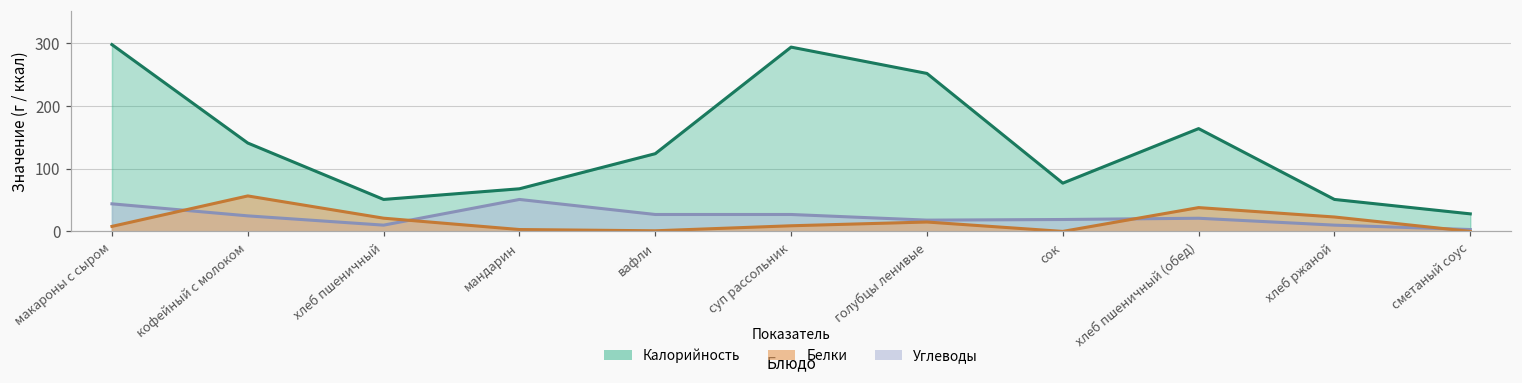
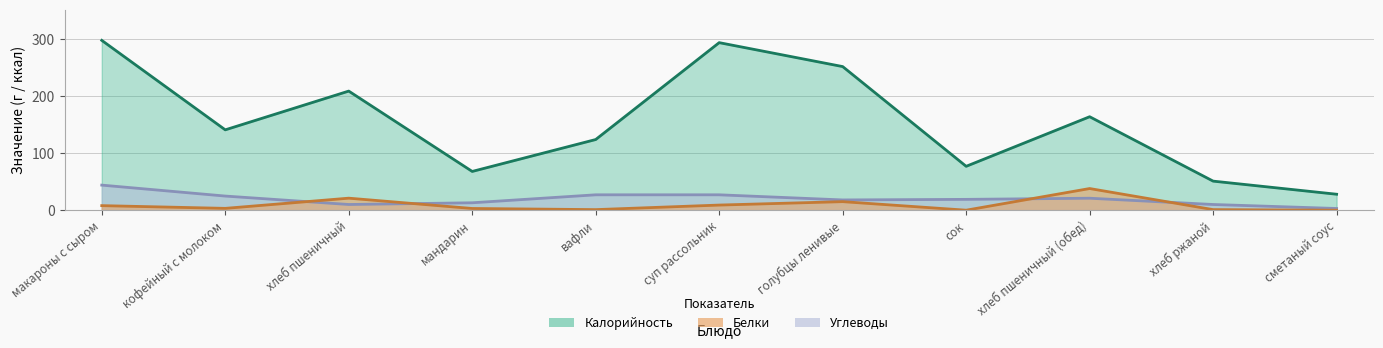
Белки, кофейный с молоком: 60 -> 0
Калорийность, хлеб пшеничный: 50 -> 210
Углеводы, мандарин: 50 -> 10
Белки, хлеб ржаной: 20 -> 0
